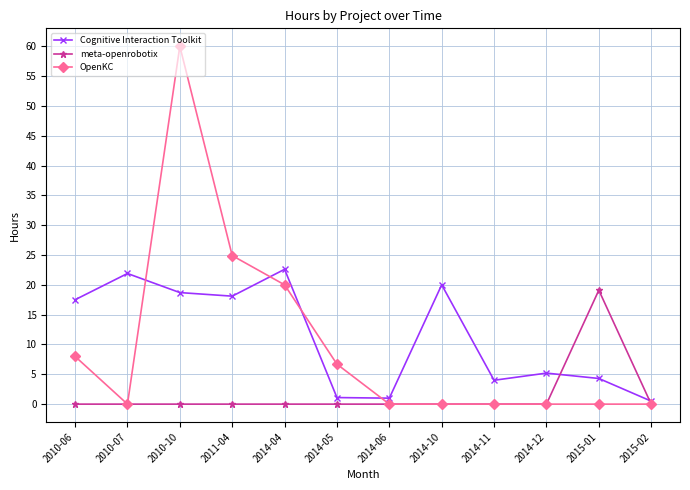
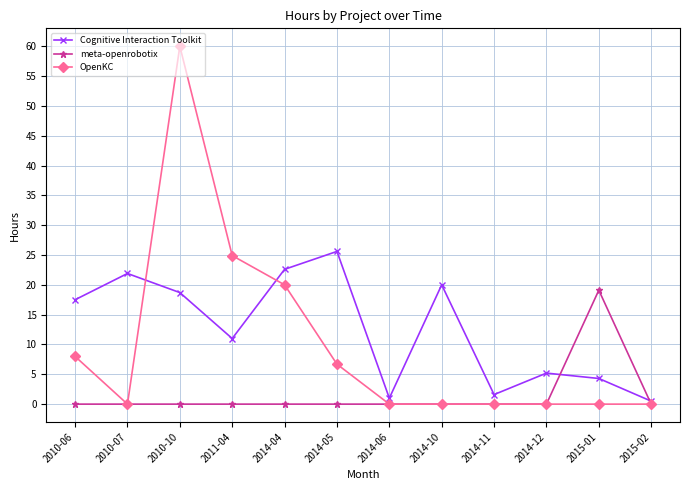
Cognitive Interaction Toolkit, 2011-04: 18 -> 11
Cognitive Interaction Toolkit, 2014-05: 1 -> 26
Cognitive Interaction Toolkit, 2014-11: 4 -> 2
